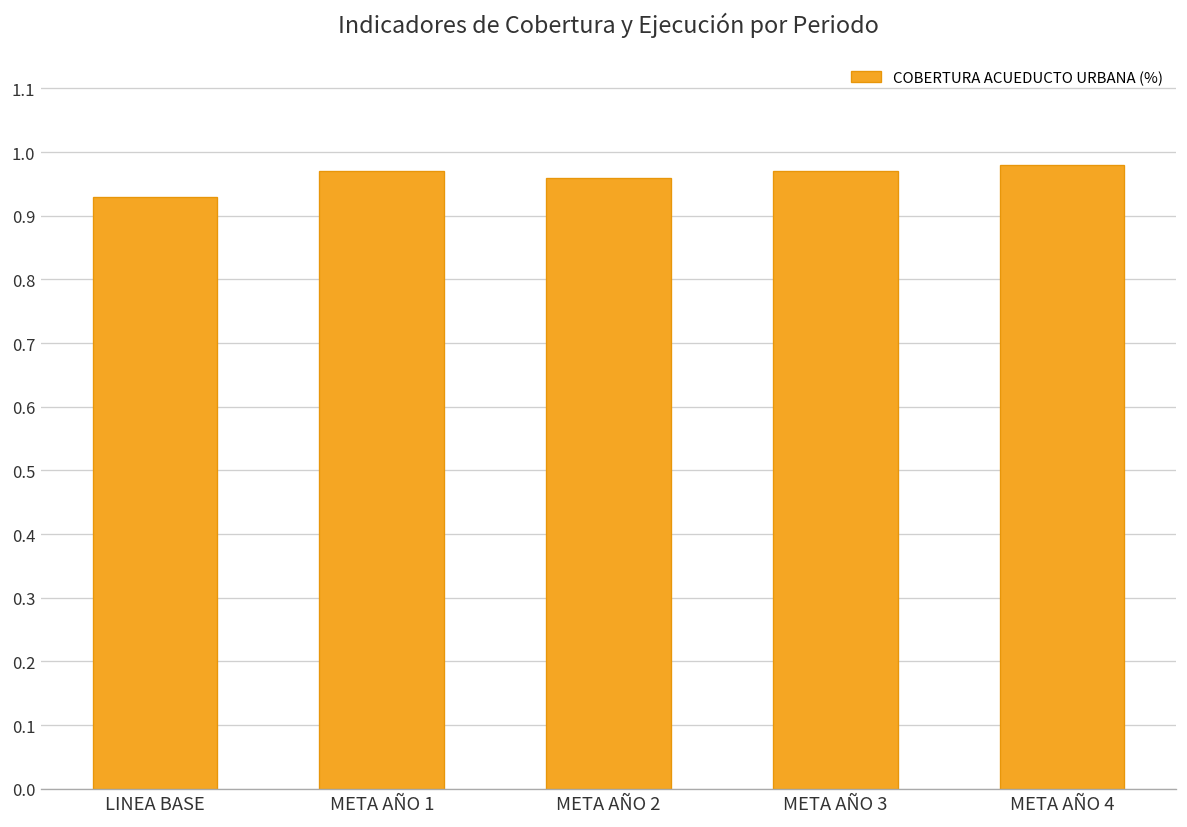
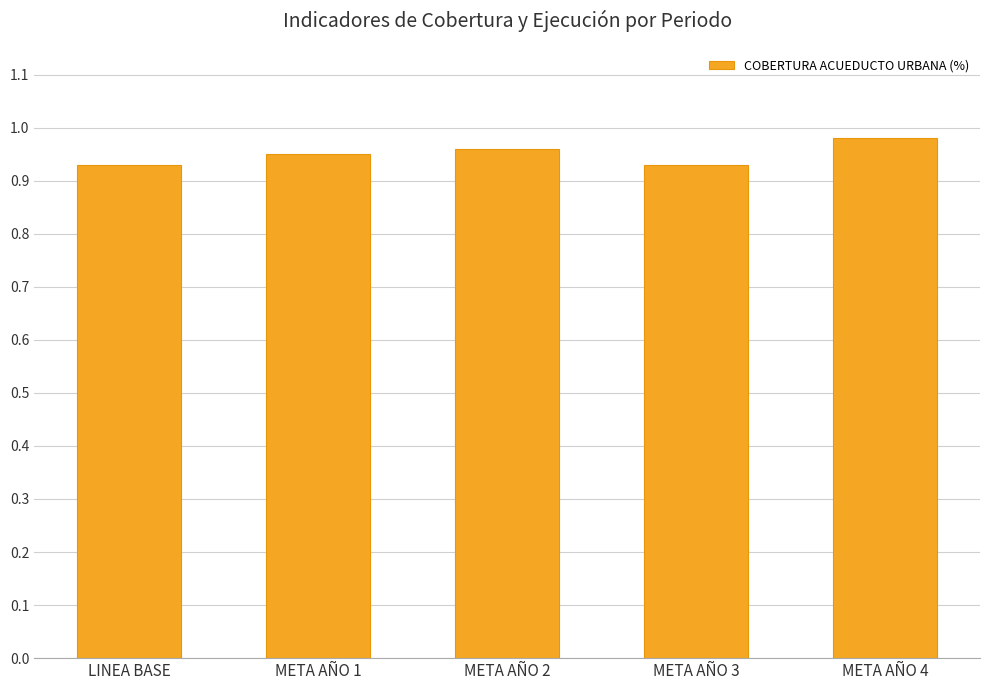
META AÑO 1: 0.97 -> 0.95
META AÑO 3: 0.97 -> 0.93
